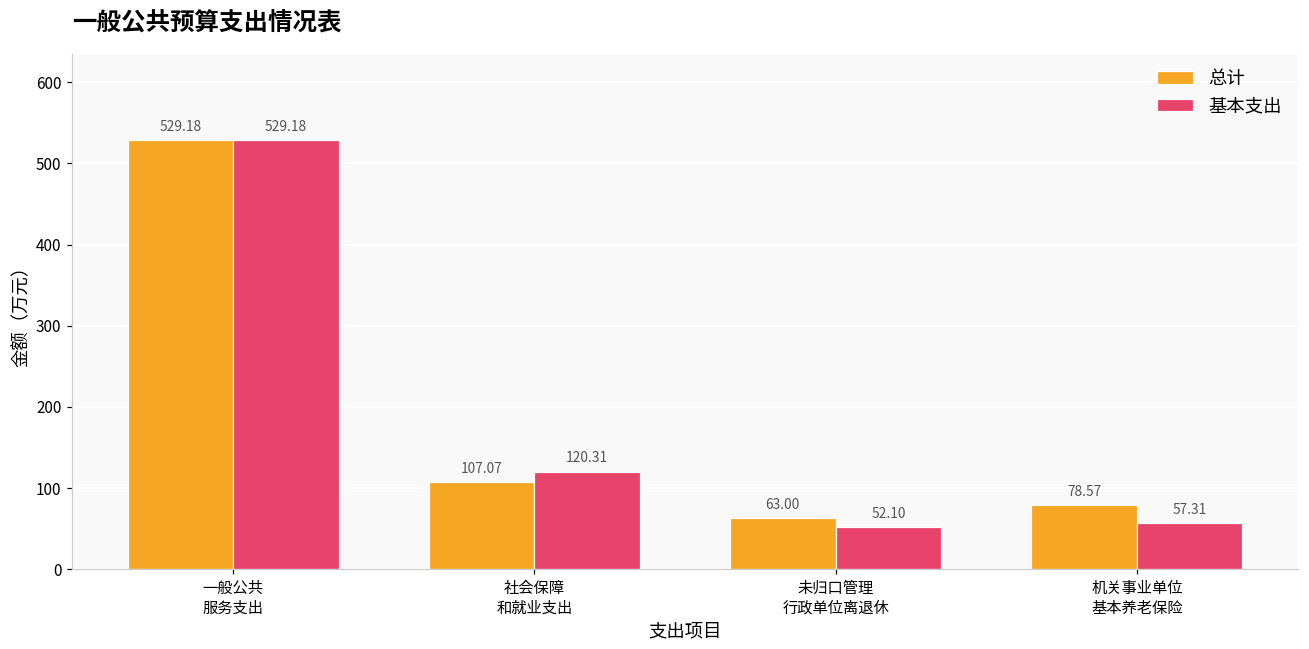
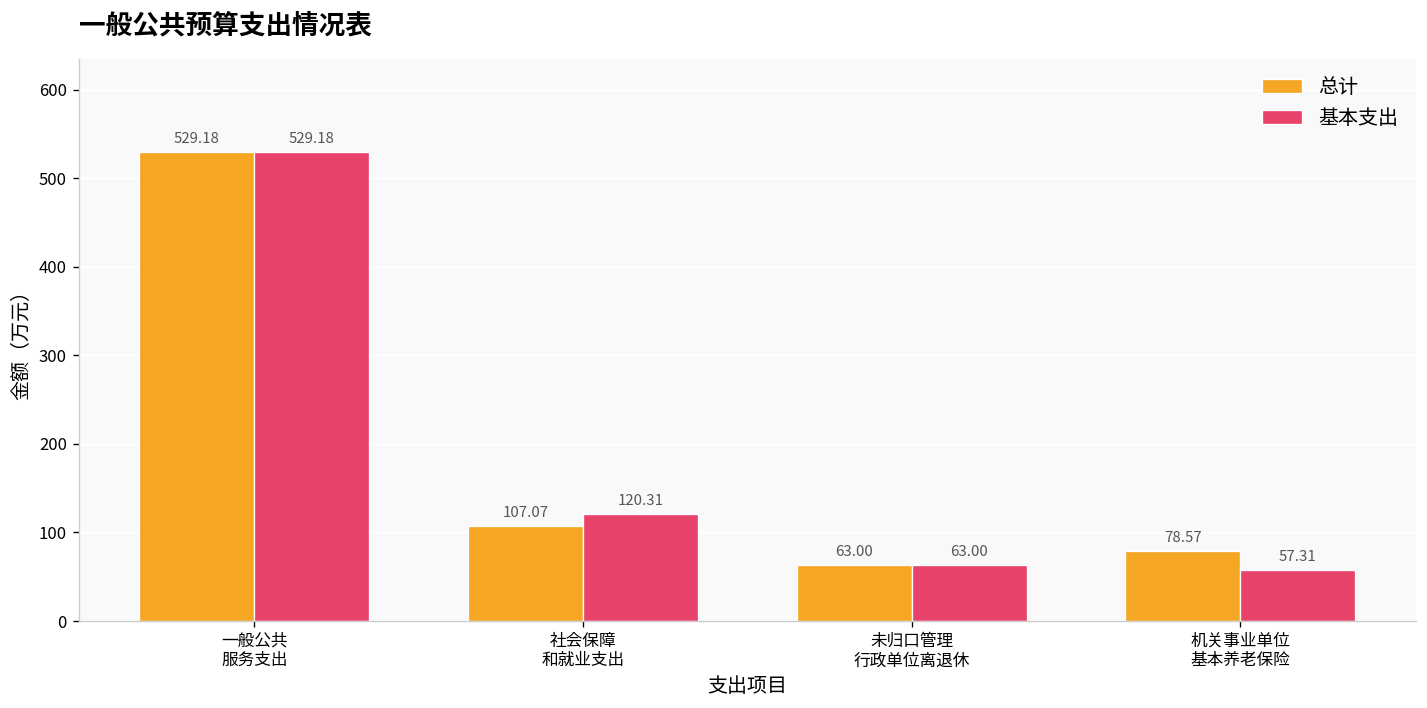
基本支出, 未归口管理 行政单位离退休: 52.10 -> 63.00
